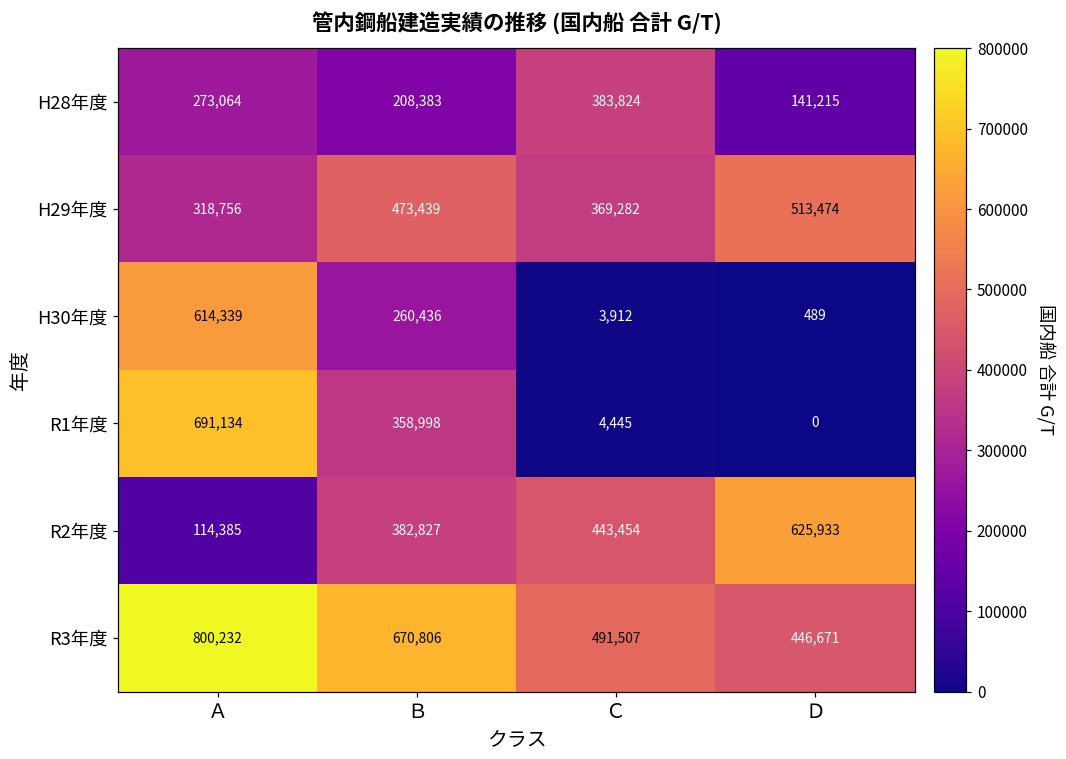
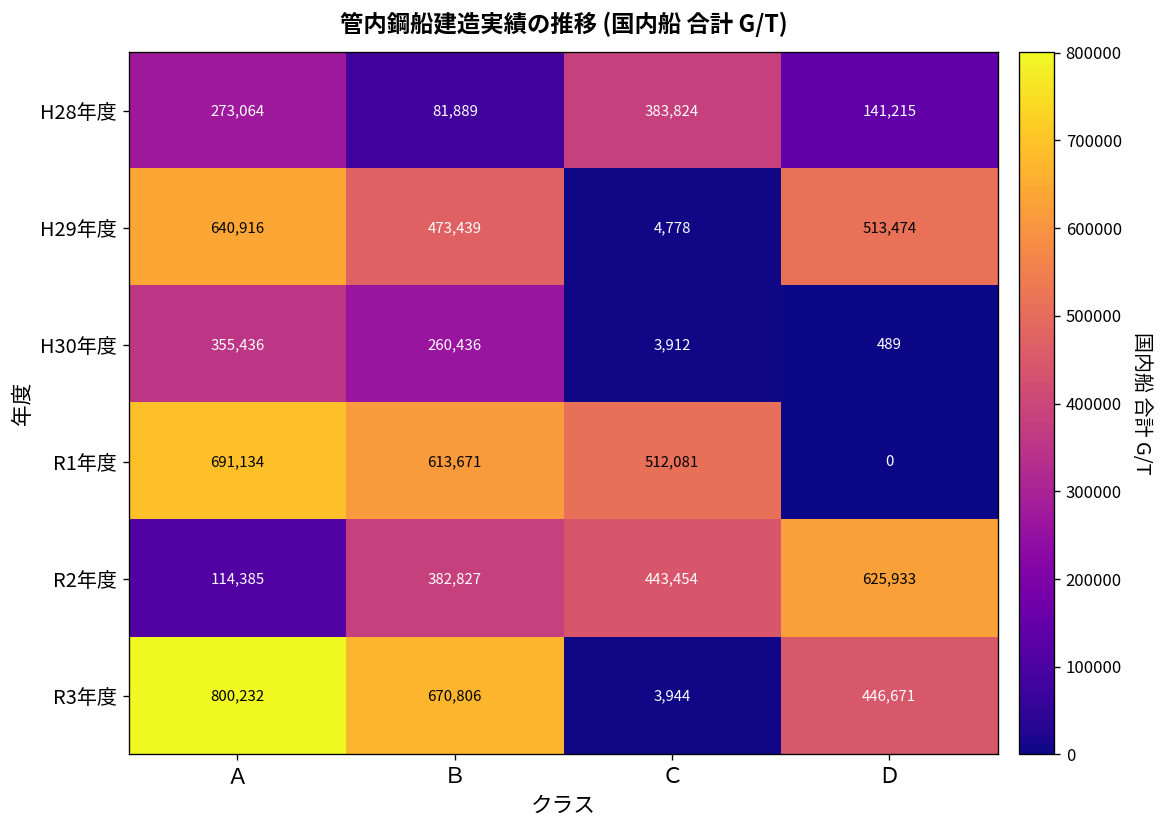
H28年度, Ｂ: 208,383 -> 81,889
H29年度, Ａ: 318,756 -> 640,916
H29年度, Ｃ: 369,282 -> 4,778
H30年度, Ａ: 614,339 -> 355,436
R1年度, Ｂ: 358,998 -> 613,671
R1年度, Ｃ: 4,445 -> 512,081
R3年度, Ｃ: 491,507 -> 3,944
